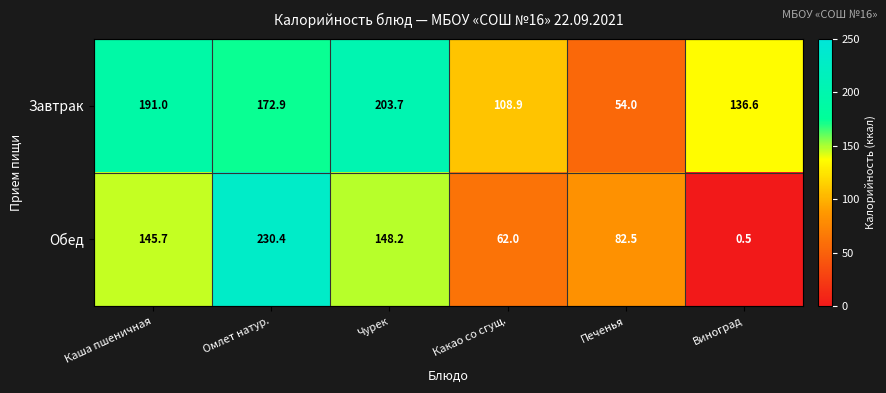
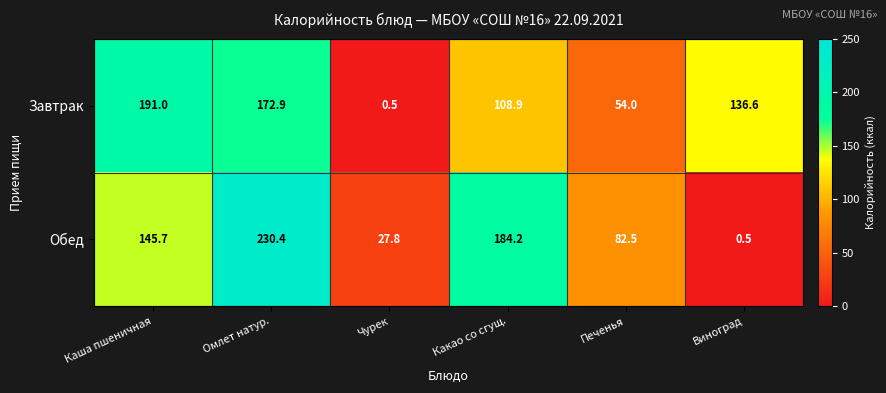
Завтрак, Чурек: 203.7 -> 0.5
Обед, Чурек: 148.2 -> 27.8
Обед, Какао со сгущ.: 62.0 -> 184.2
